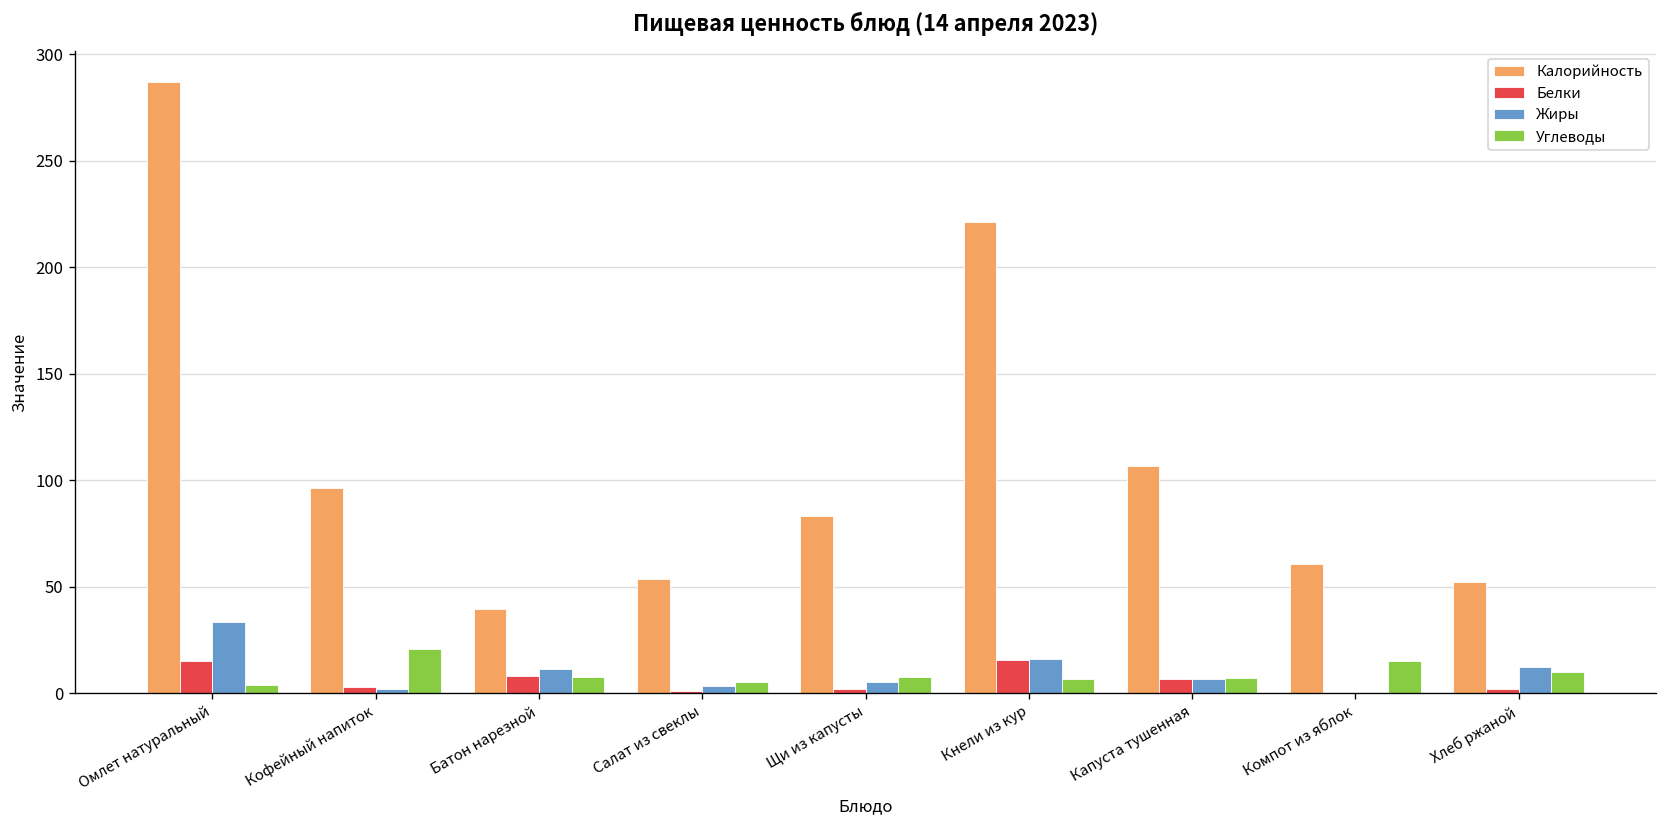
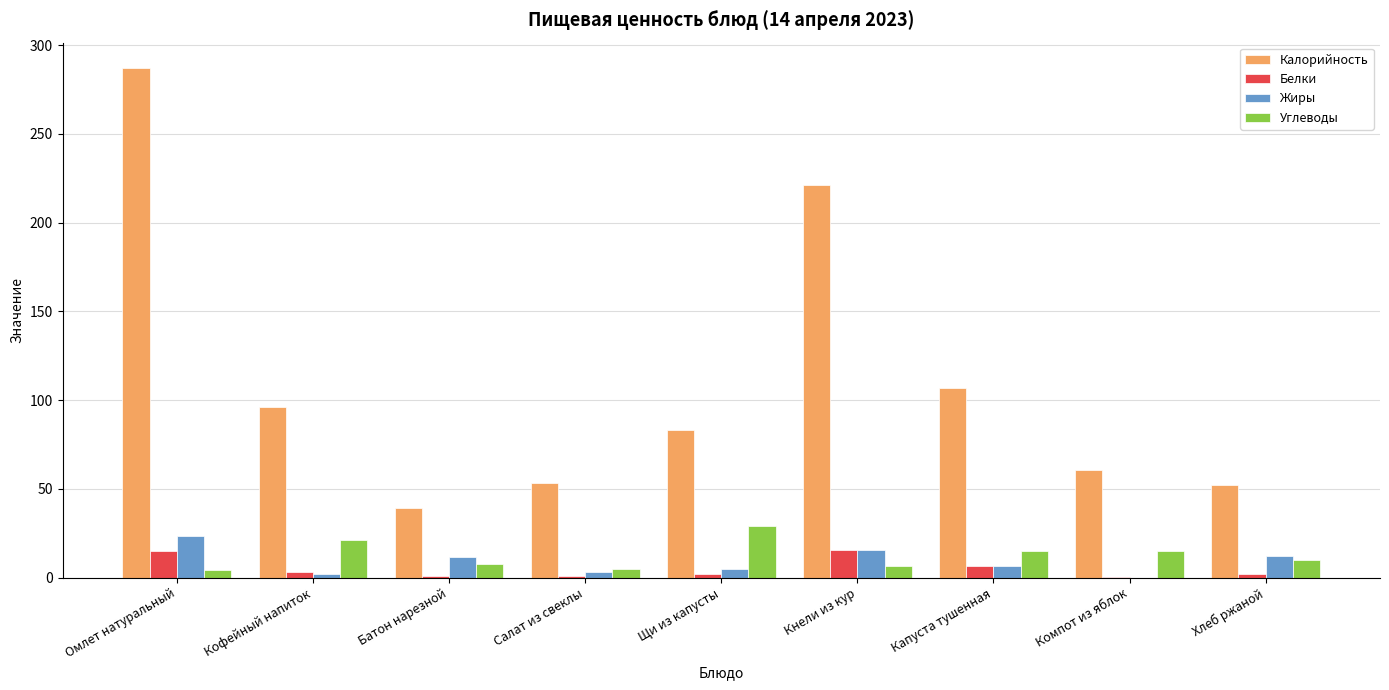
Жиры, Омлет натуральный: 33 -> 23
Белки, Батон нарезной: 8 -> 1
Углеводы, Щи из капусты: 8 -> 29
Углеводы, Капуста тушенная: 7 -> 15
